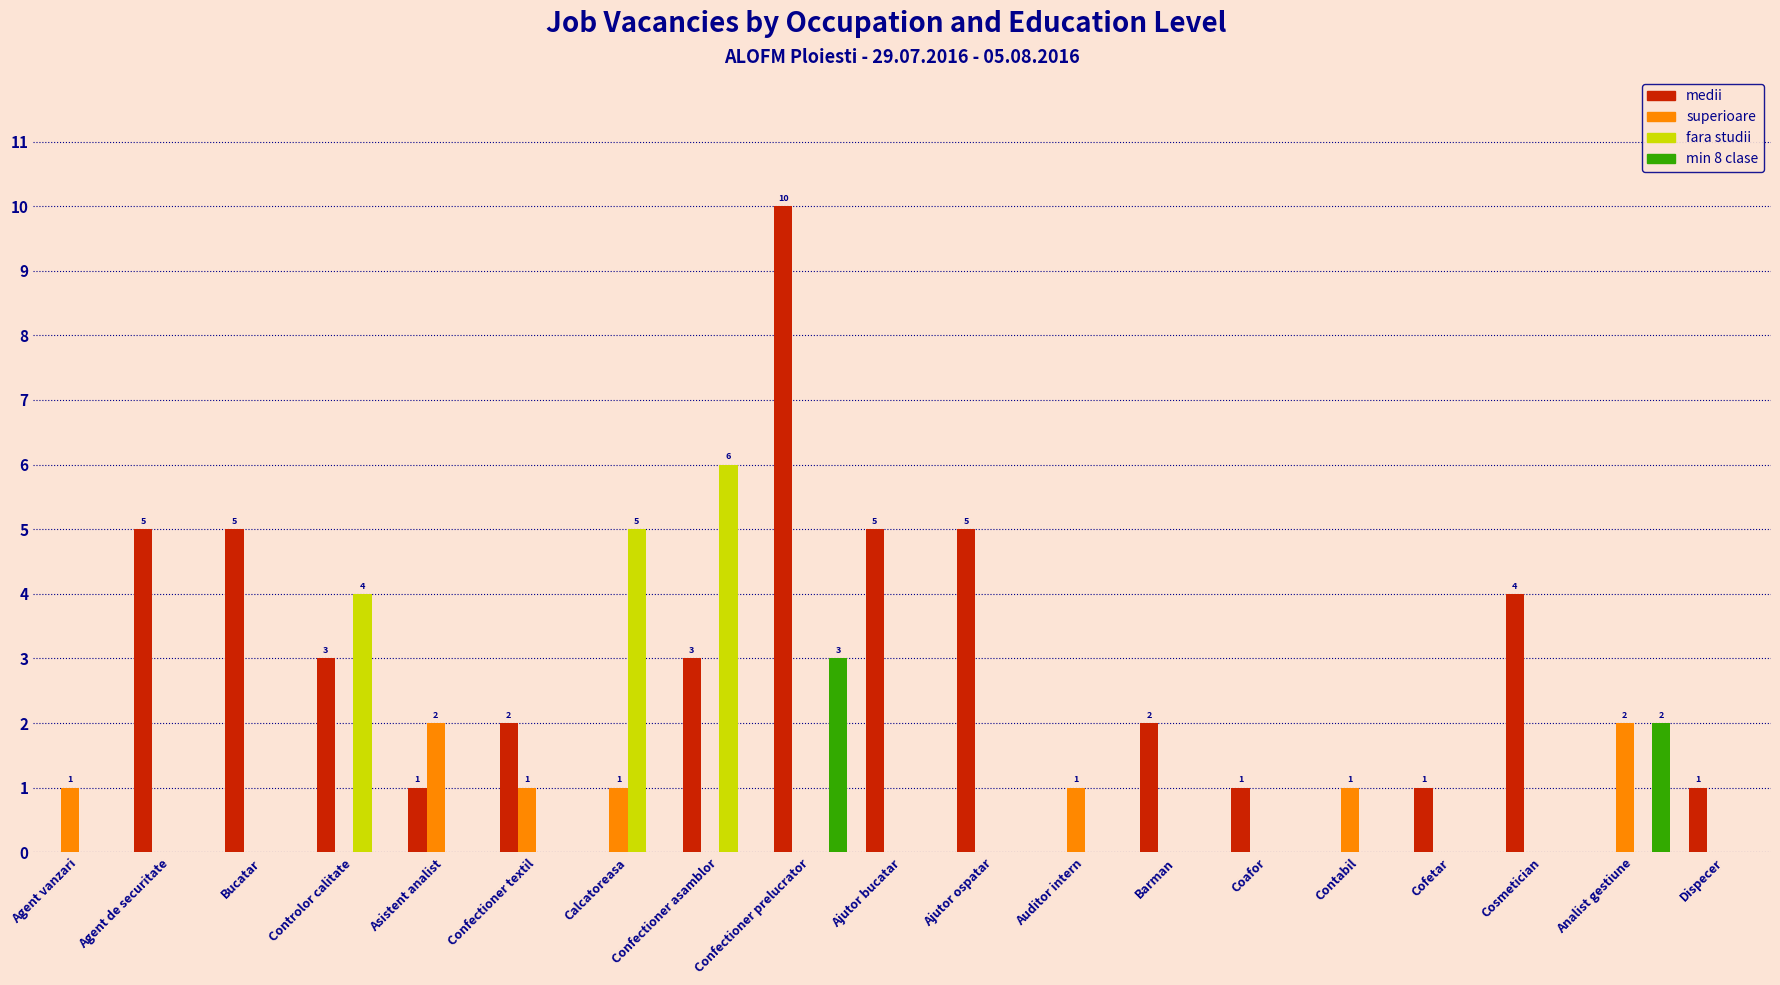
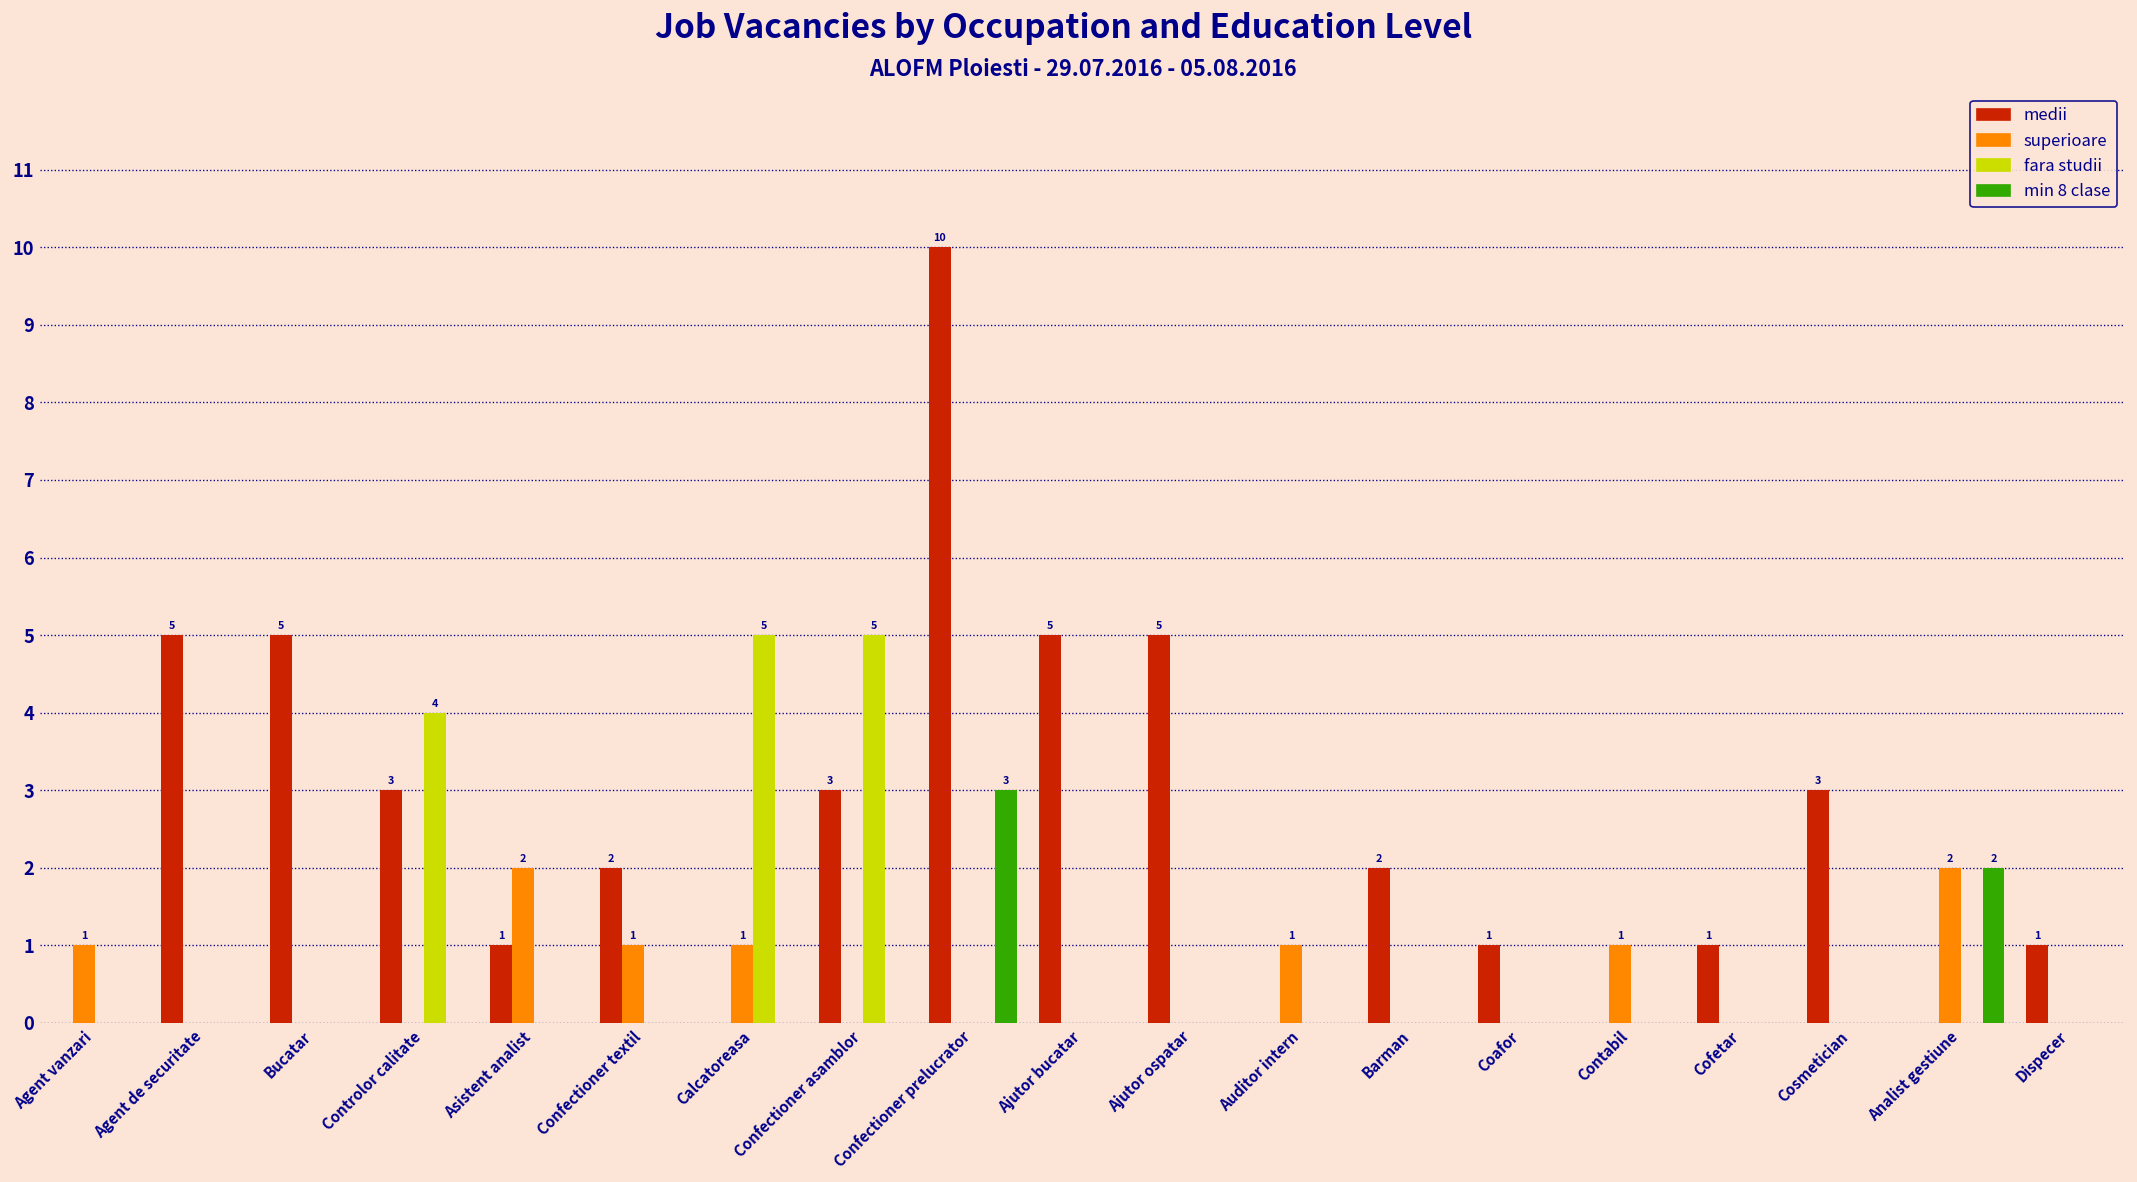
fara studii, Confectioner asamblor: 6 -> 5
medii, Cosmetician: 4 -> 3
